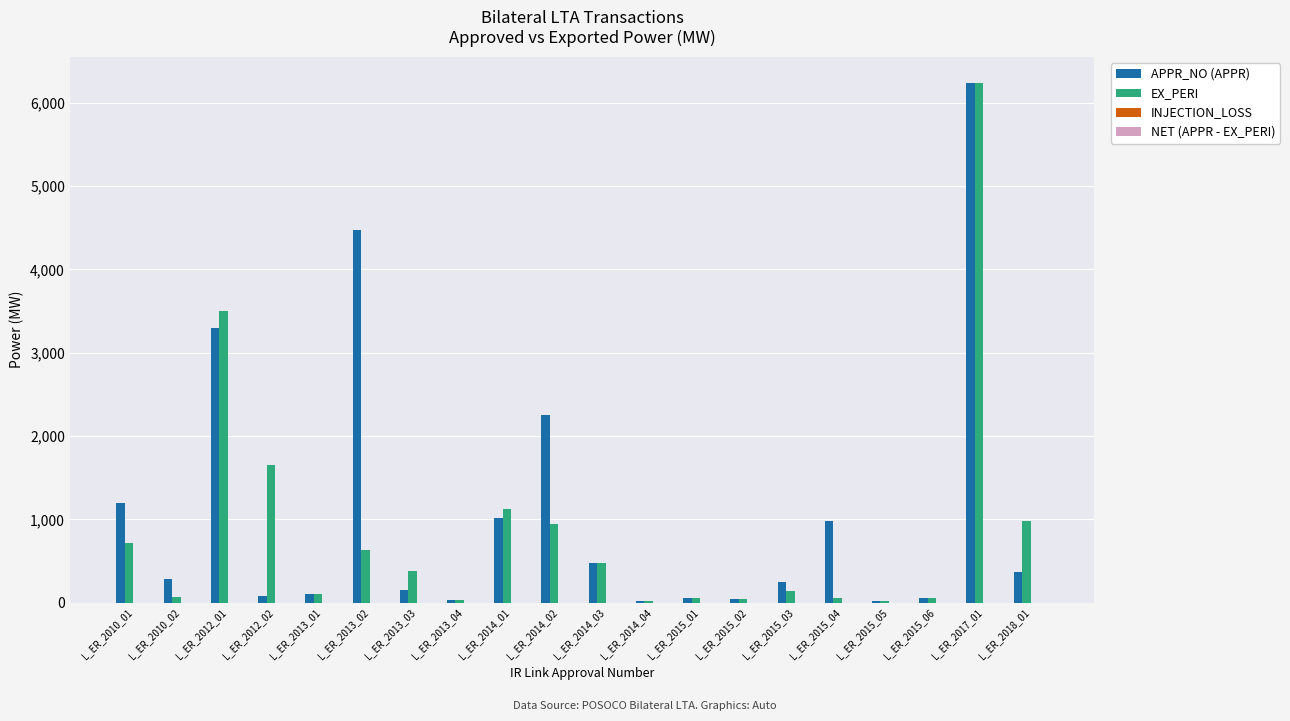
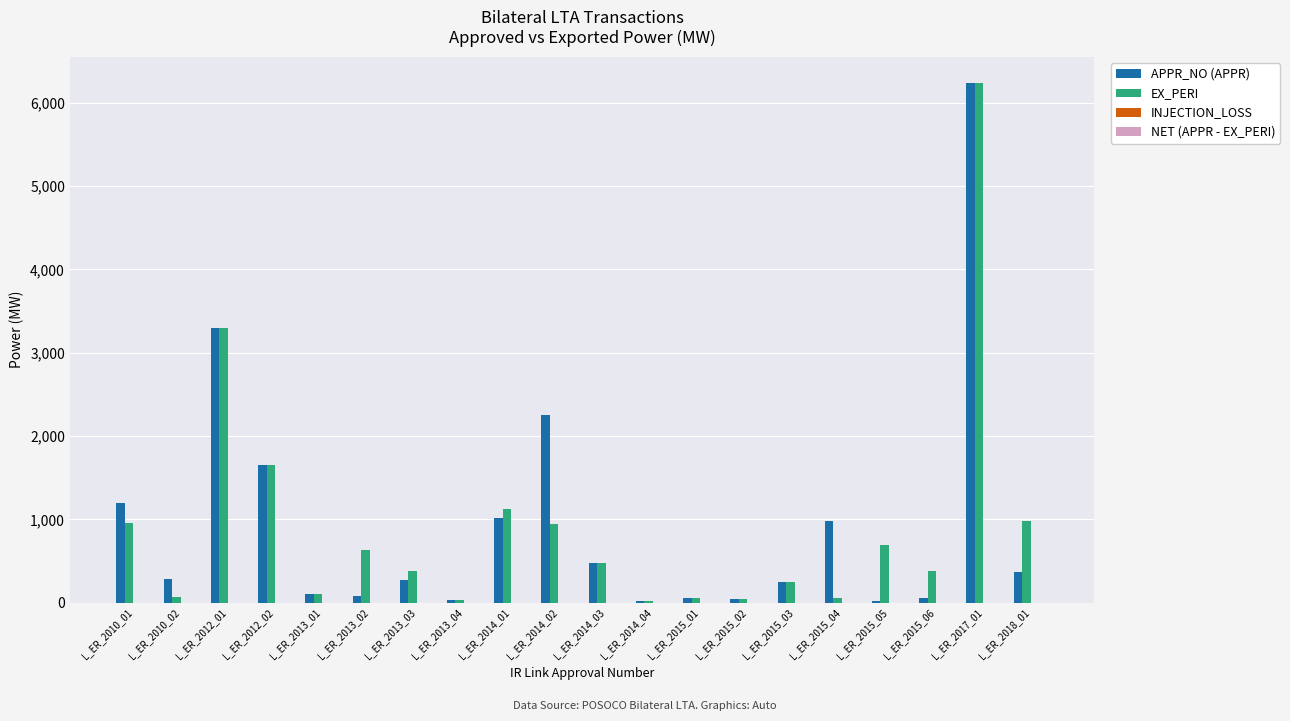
EX_PERI, L_ER_2010_01: 700 -> 1,000
EX_PERI, L_ER_2012_01: 3,500 -> 3,300
APPR_NO (APPR), L_ER_2012_02: 100 -> 1,600
APPR_NO (APPR), L_ER_2013_02: 4,500 -> 100
APPR_NO (APPR), L_ER_2013_03: 200 -> 300
EX_PERI, L_ER_2015_03: 100 -> 300
EX_PERI, L_ER_2015_05: 0 -> 700
EX_PERI, L_ER_2015_06: 100 -> 400
